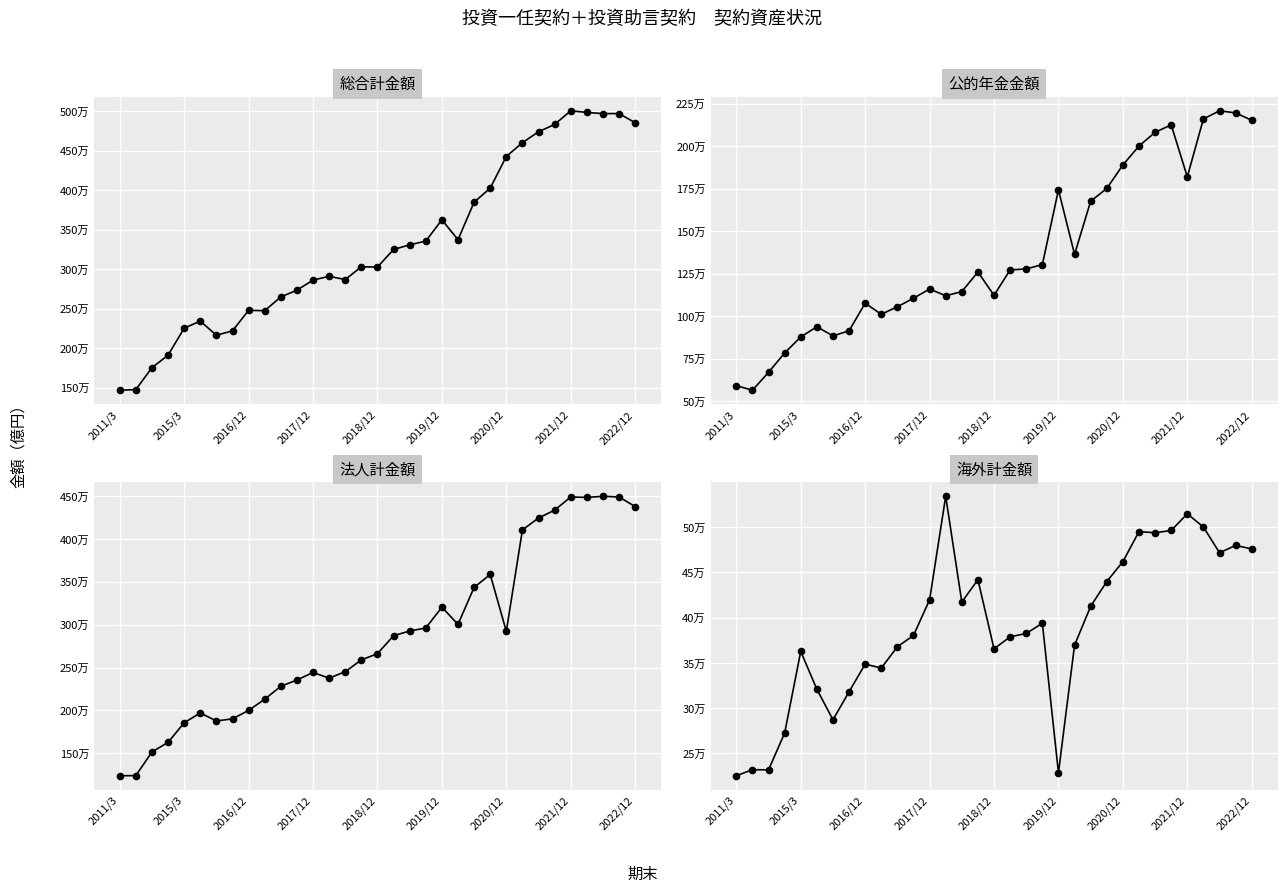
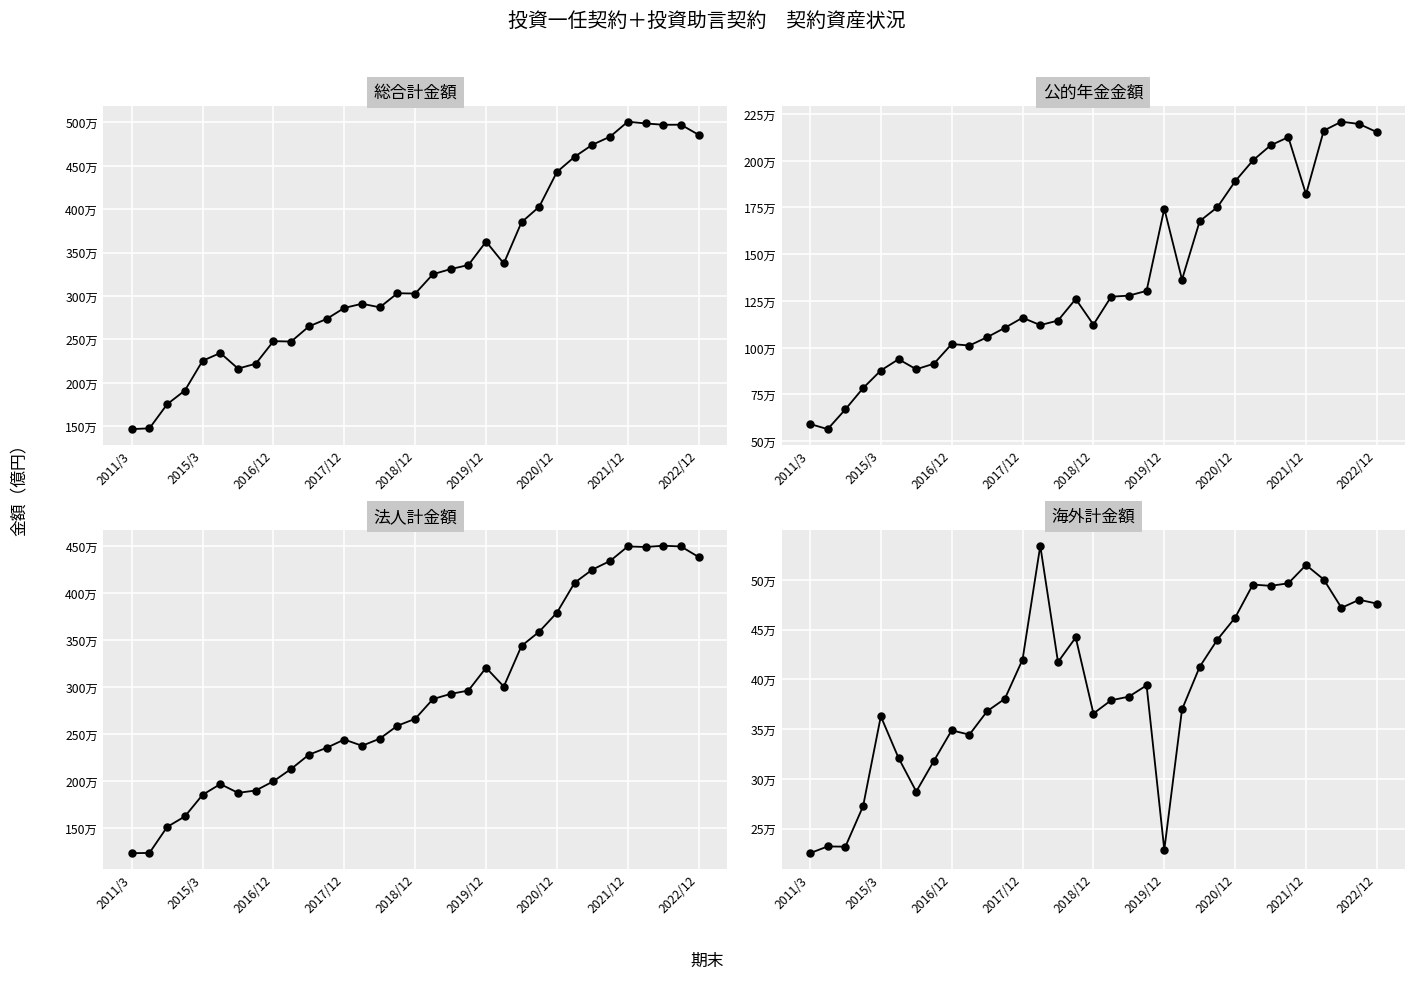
公的年金金額, 2016/12: 108万 -> 102万
法人計金額, 2020/12: 290万 -> 380万
